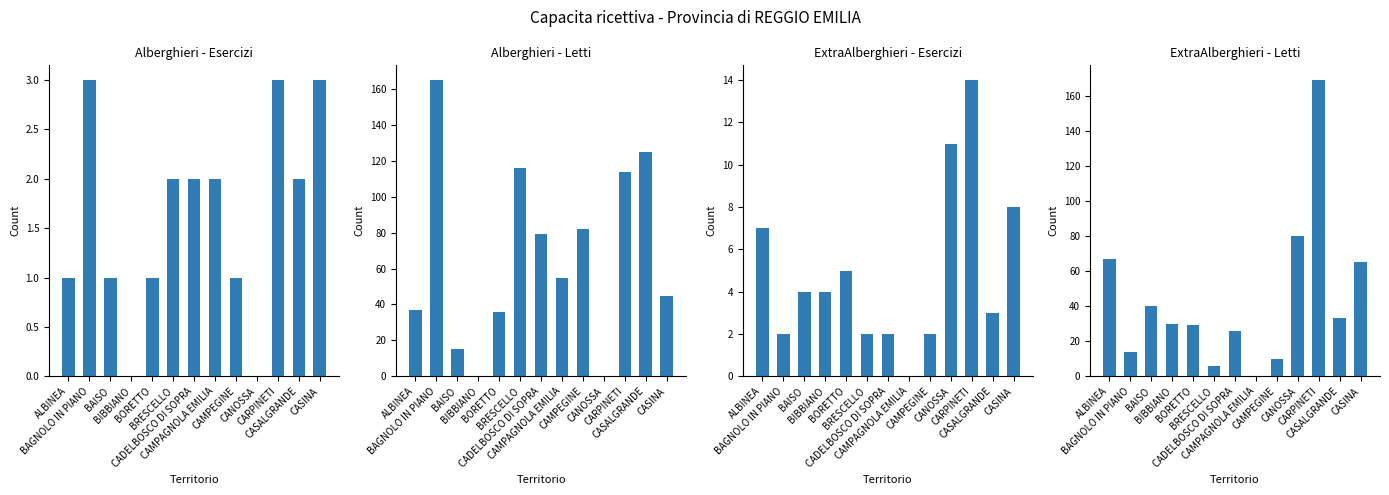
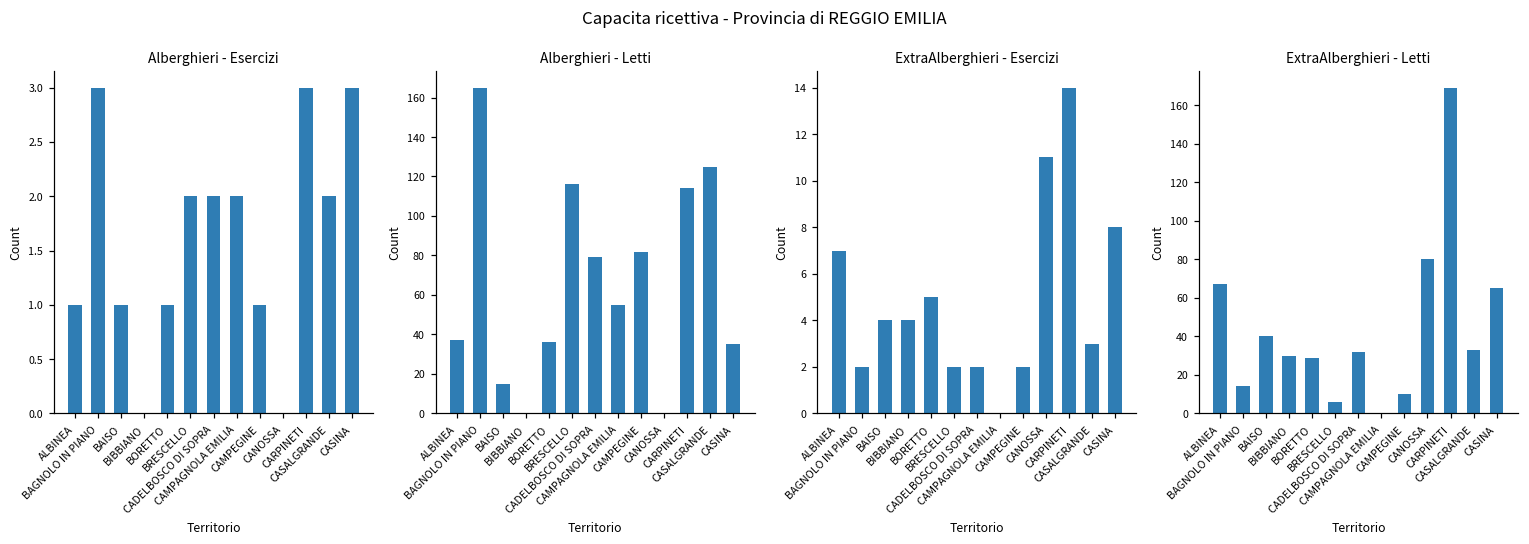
Alberghieri - Letti, CASINA: 45 -> 35
ExtraAlberghieri - Letti, CADELBOSCO DI SOPRA: 26 -> 32
